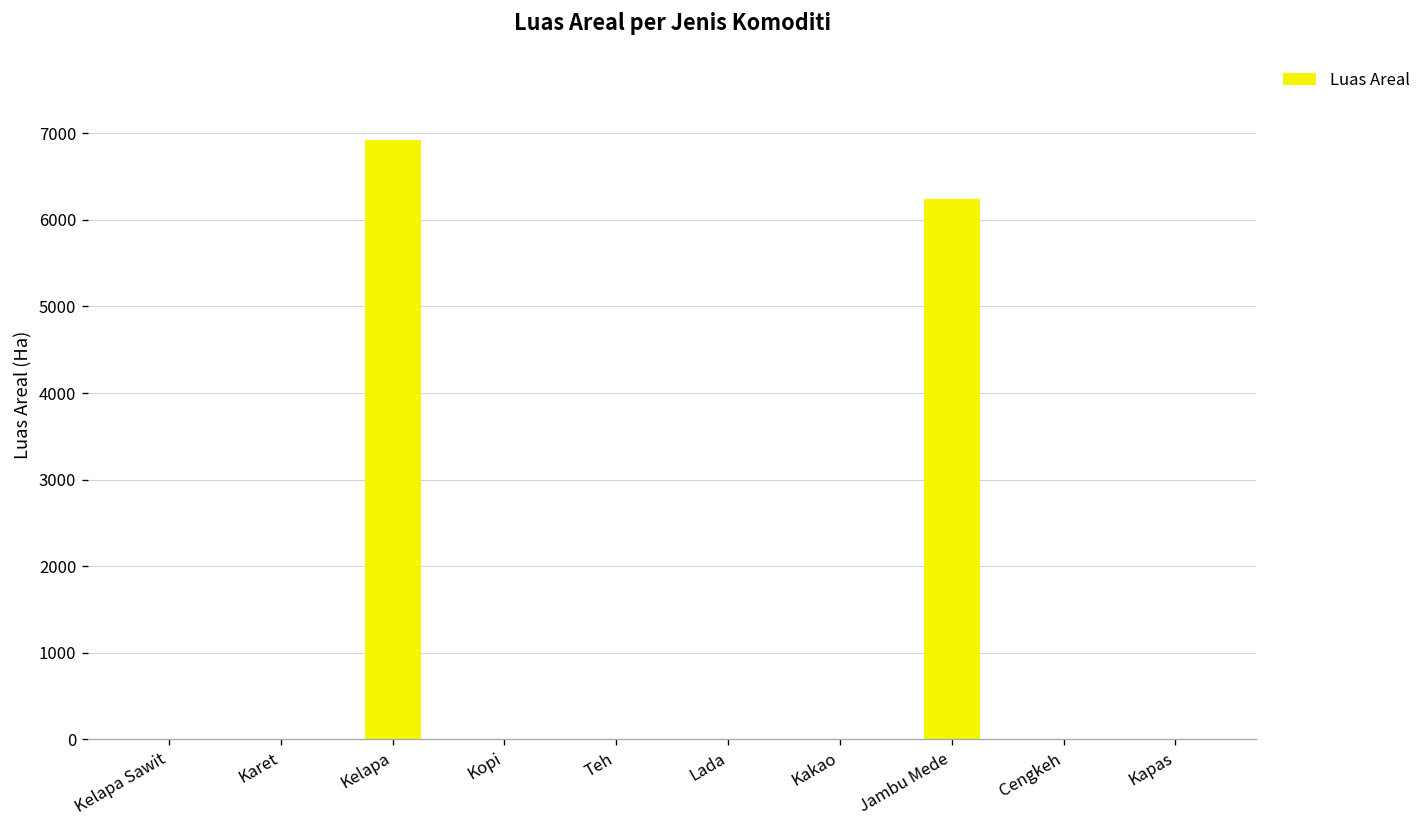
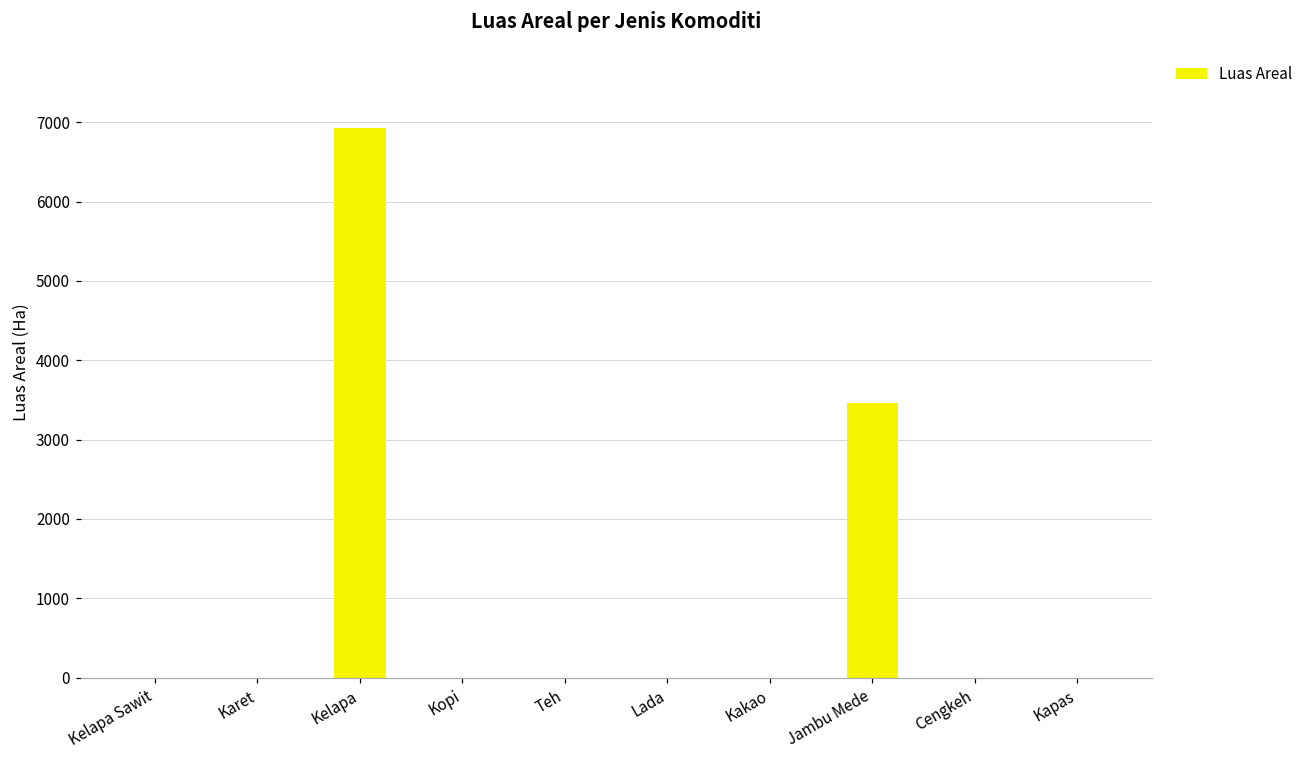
Jambu Mede: 6200 -> 3500
